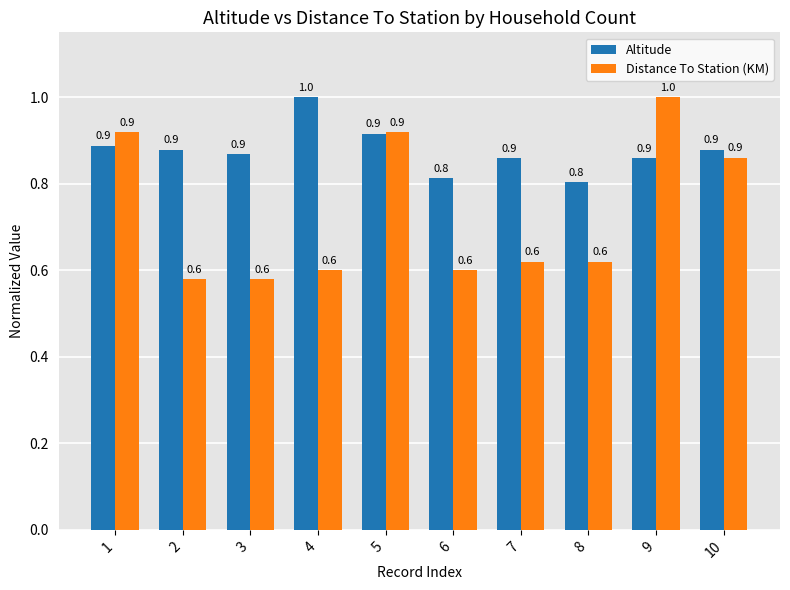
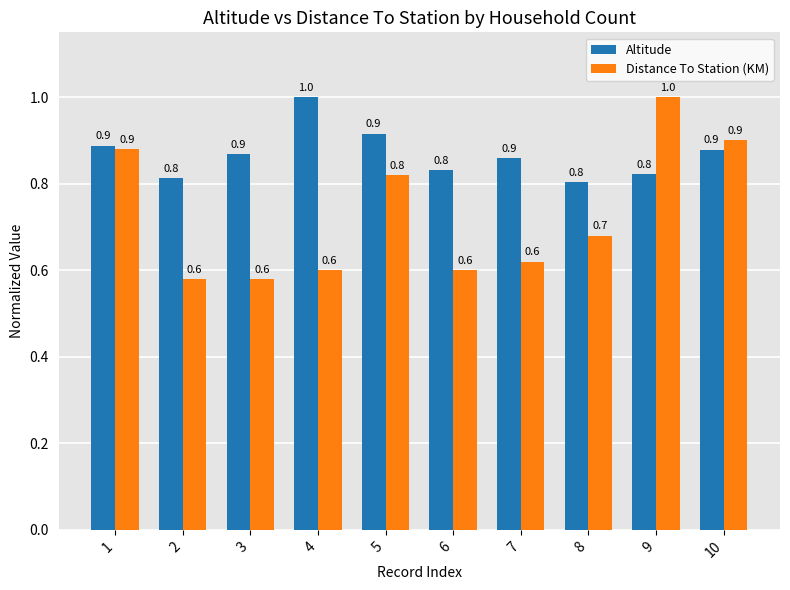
Distance To Station (KM), 1: 0.92 -> 0.88
Altitude, 2: 0.9 -> 0.8
Distance To Station (KM), 5: 0.9 -> 0.8
Altitude, 6: 0.81 -> 0.83
Distance To Station (KM), 8: 0.6 -> 0.7
Altitude, 9: 0.9 -> 0.8
Distance To Station (KM), 10: 0.86 -> 0.90
